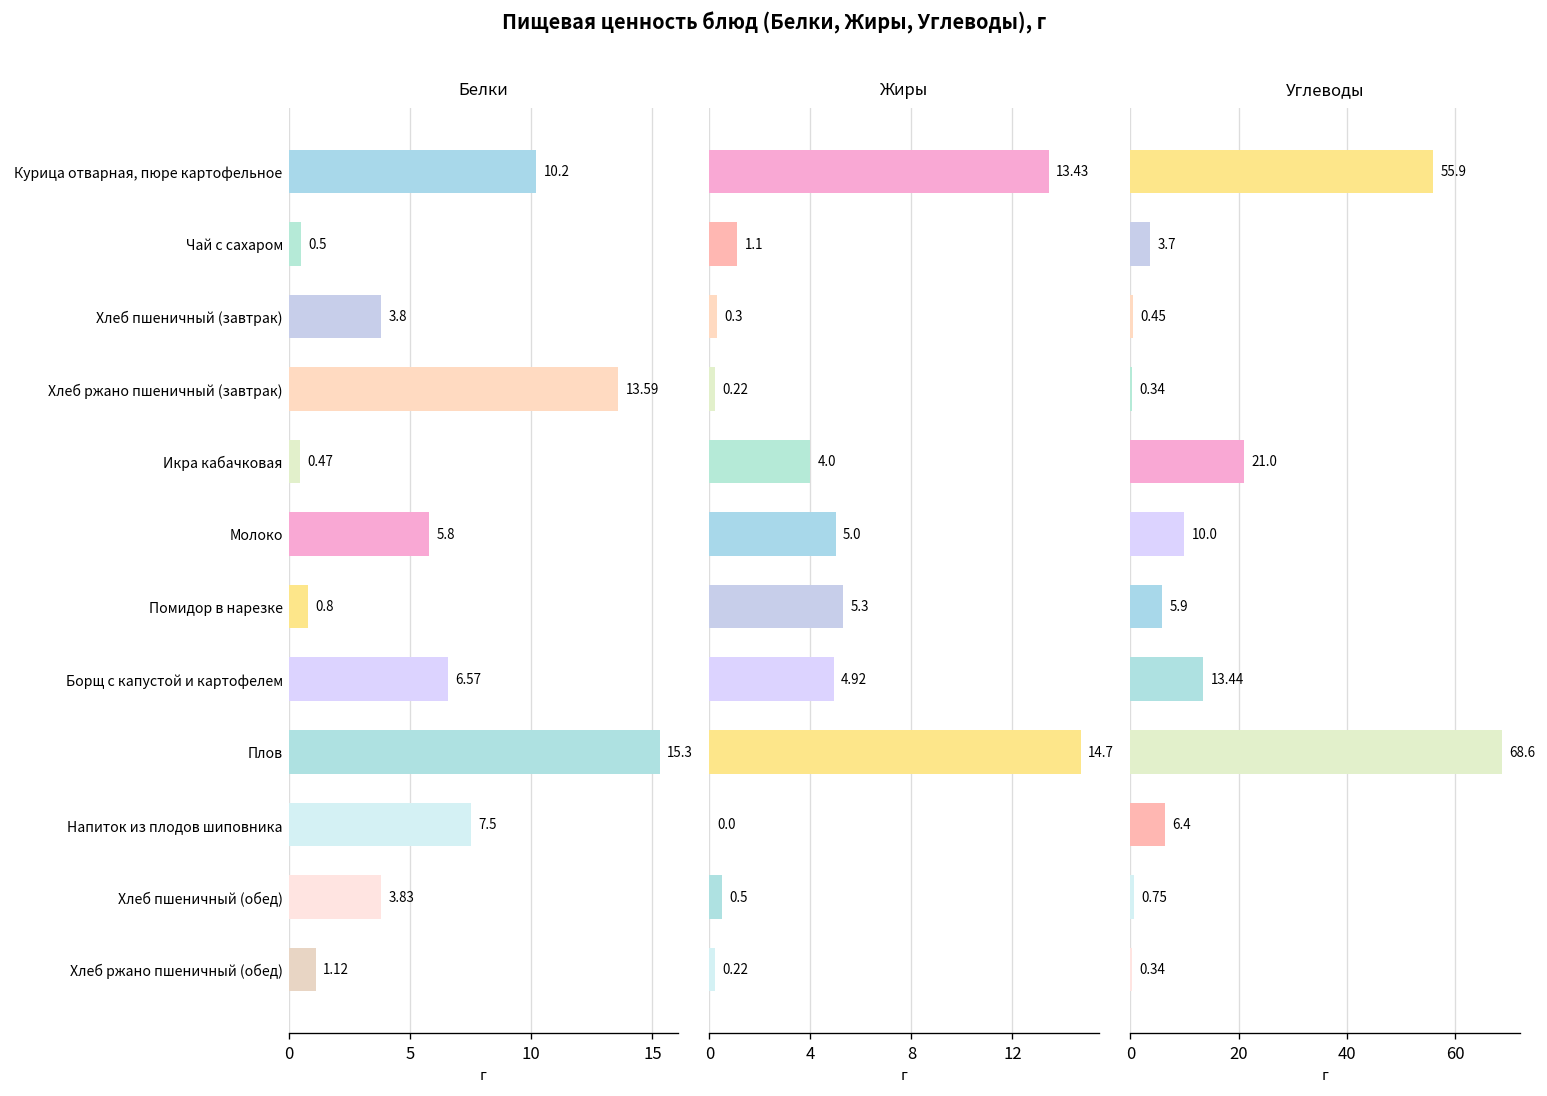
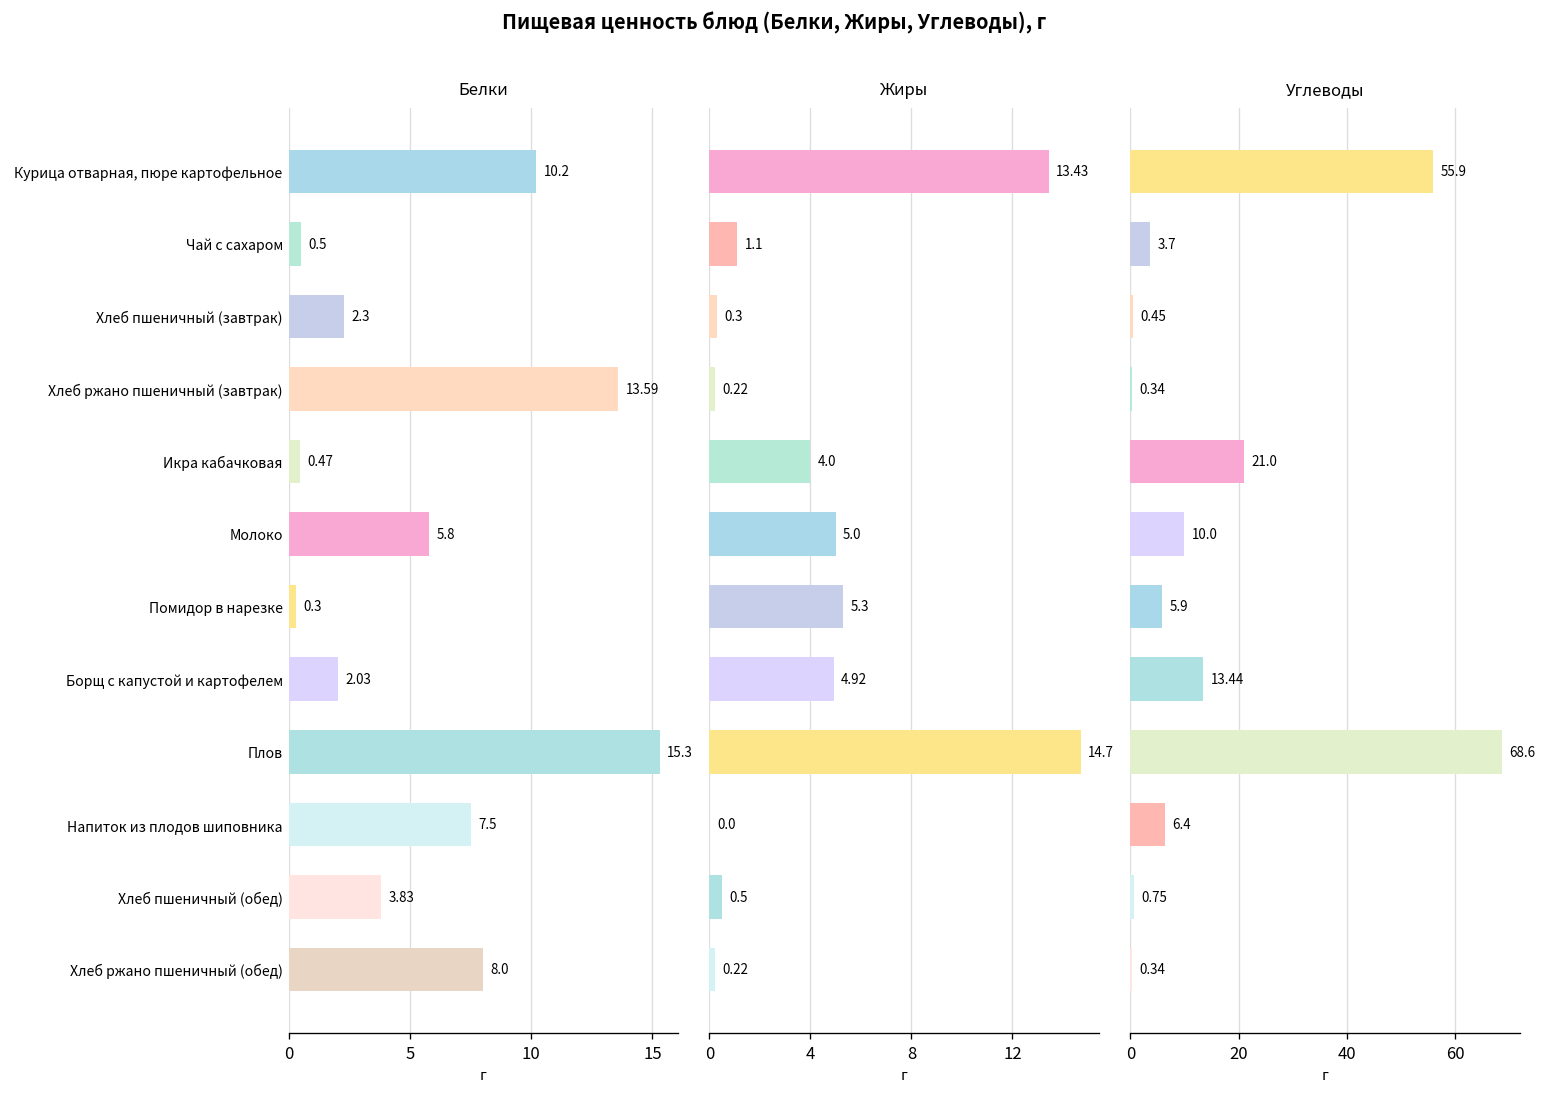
Белки, Хлеб пшеничный (завтрак): 3.8 -> 2.3
Белки, Помидор в нарезке: 0.8 -> 0.3
Белки, Борщ с капустой и картофелем: 6.57 -> 2.03
Белки, Хлеб ржано пшеничный (обед): 1.12 -> 8.0
